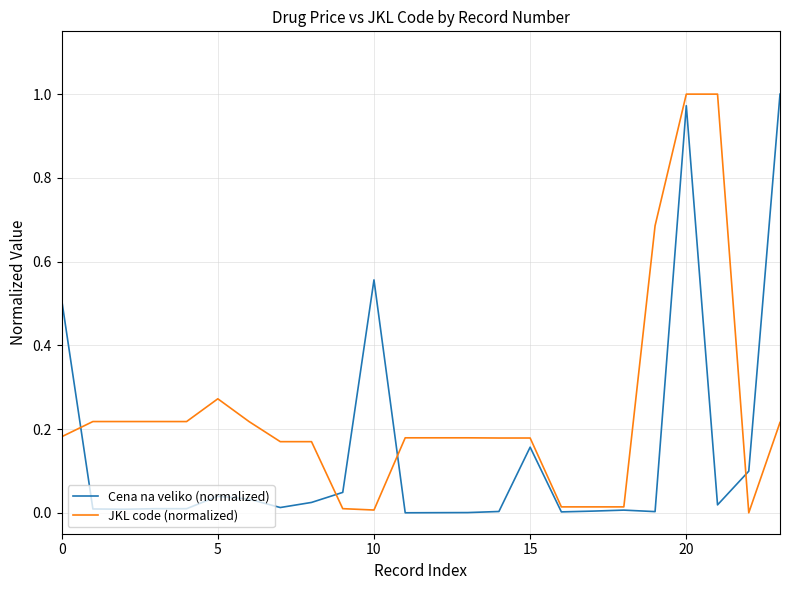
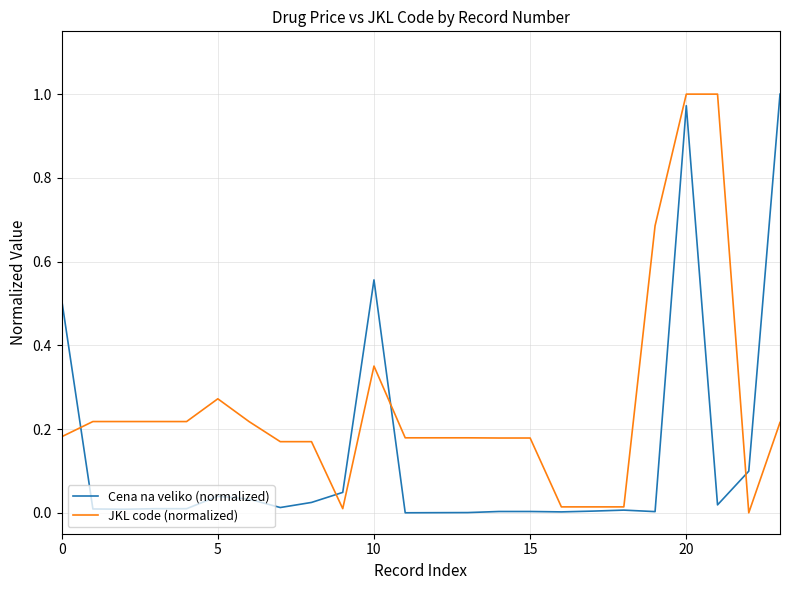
JKL code (normalized), 10: 0.01 -> 0.35
Cena na veliko (normalized), 15: 0.16 -> 0.00
